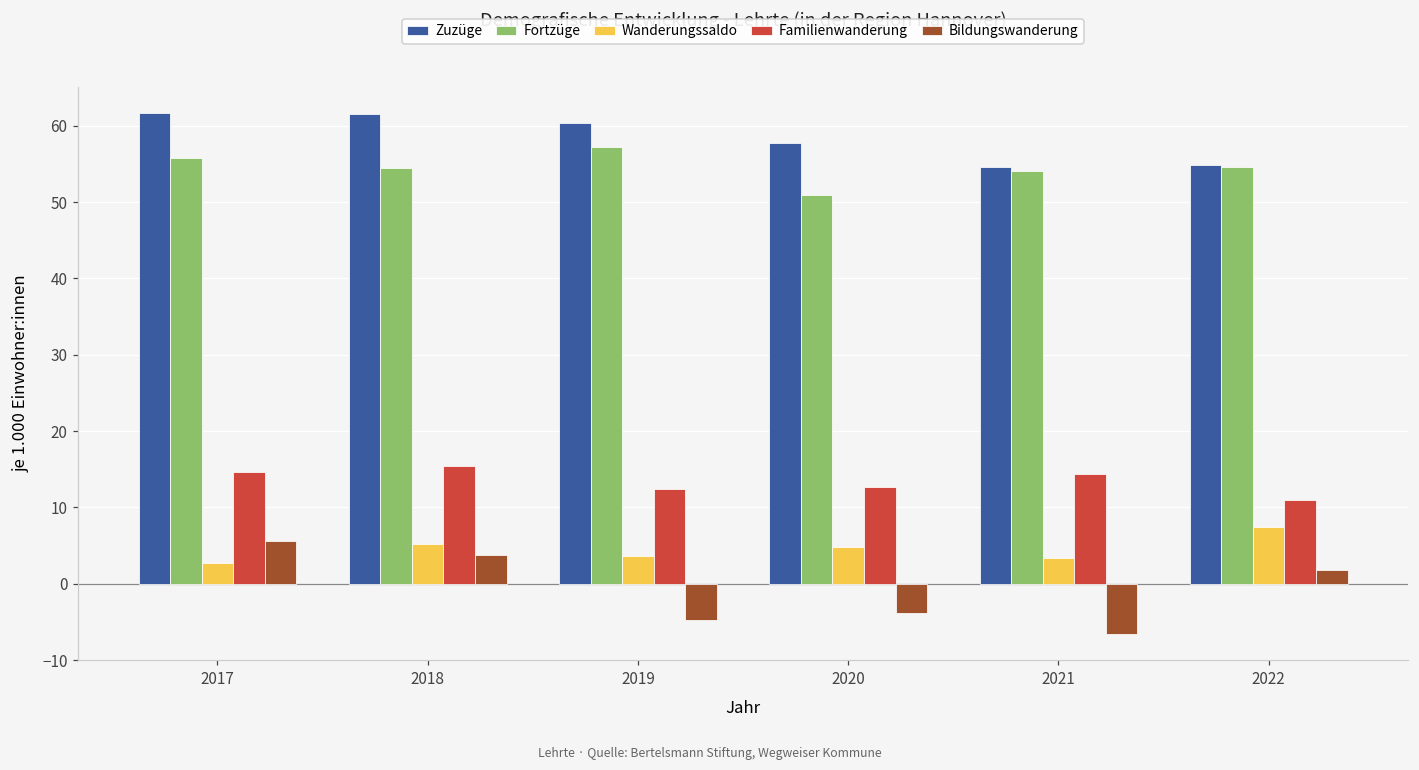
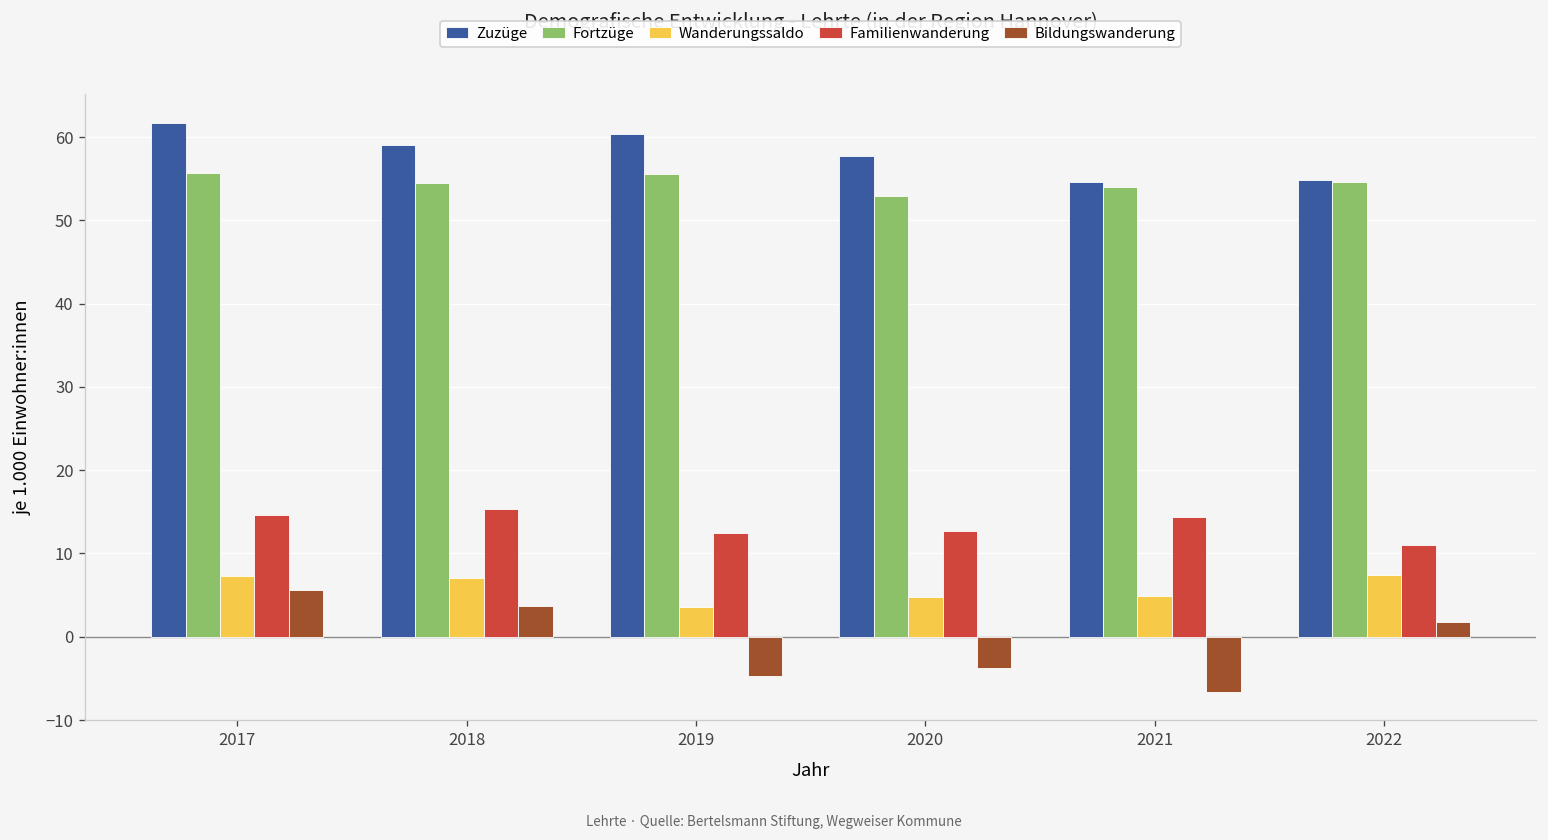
Wanderungssaldo, 2017: 3 -> 7
Zuzüge, 2018: 62 -> 59
Wanderungssaldo, 2018: 5 -> 7
Fortzüge, 2019: 57 -> 56
Fortzüge, 2020: 51 -> 53
Wanderungssaldo, 2021: 3 -> 5
